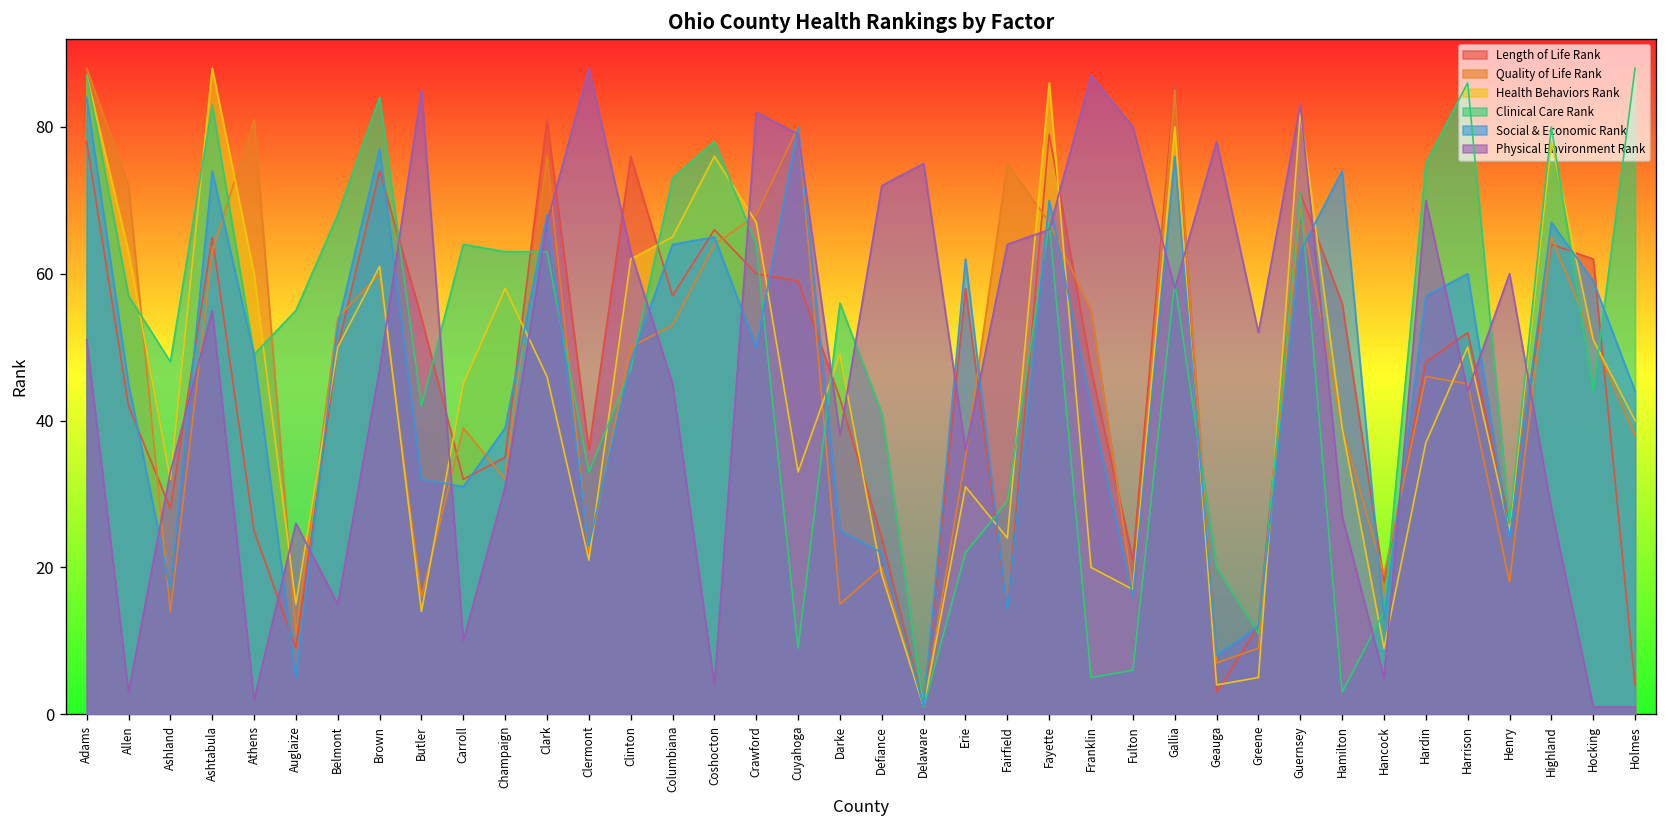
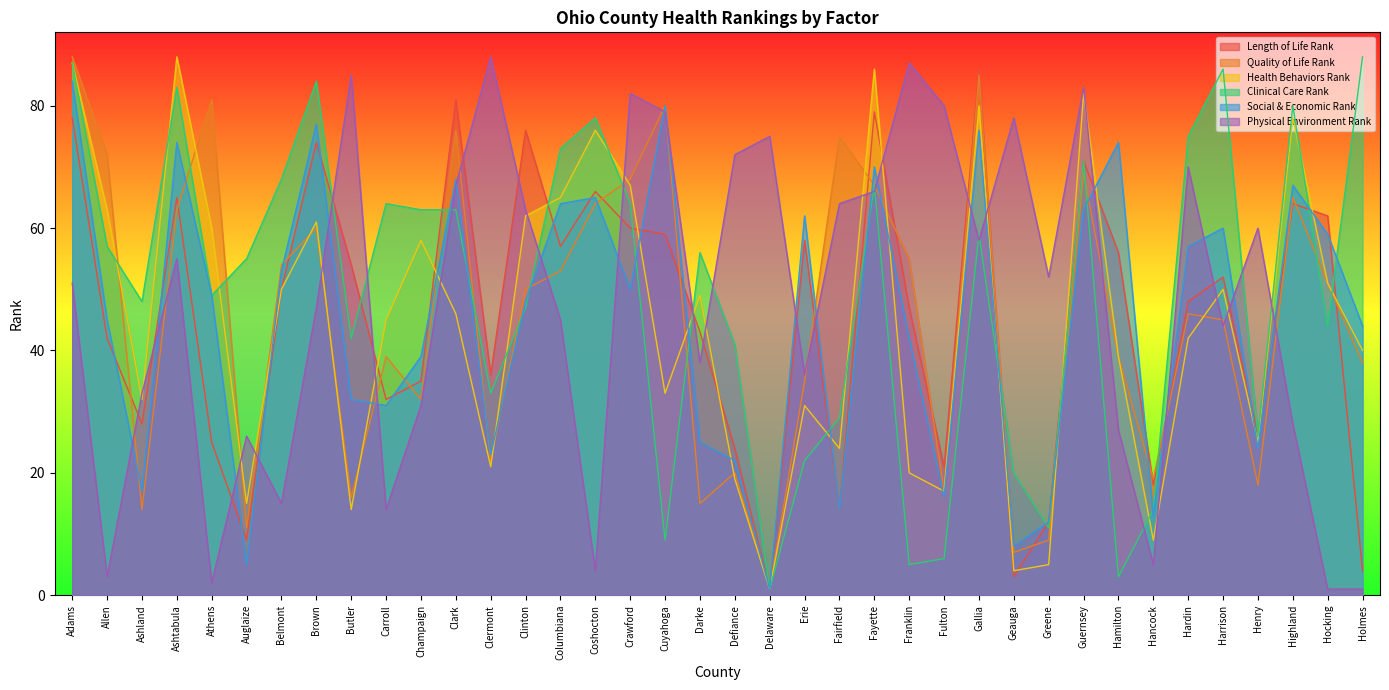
Physical Environment Rank, Carroll: 10 -> 14
Health Behaviors Rank, Hardin: 37 -> 42
